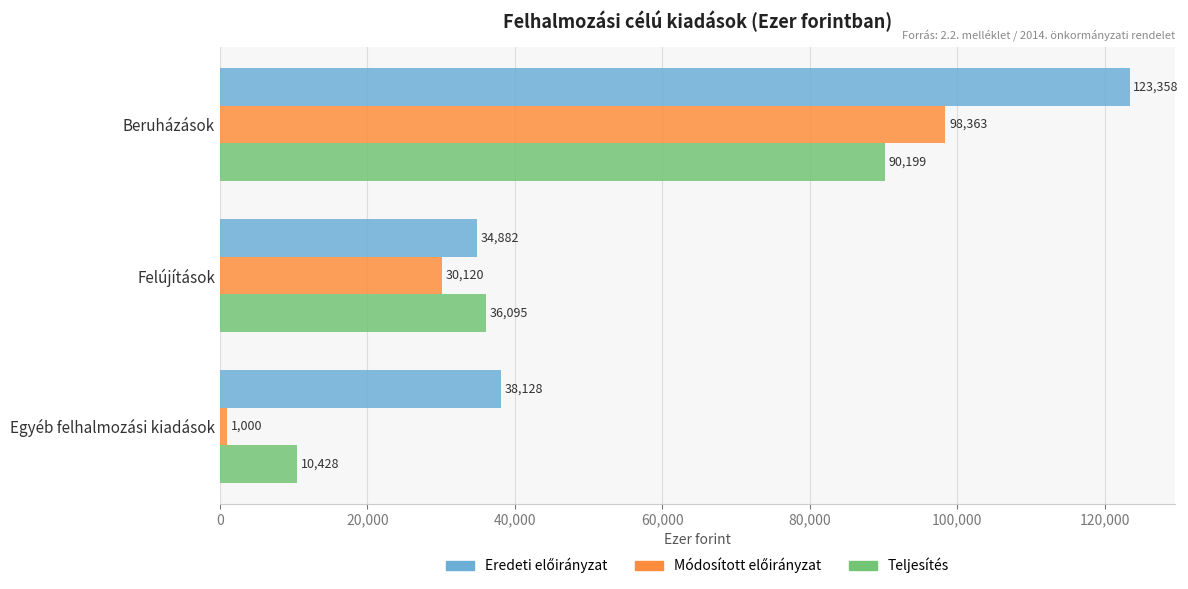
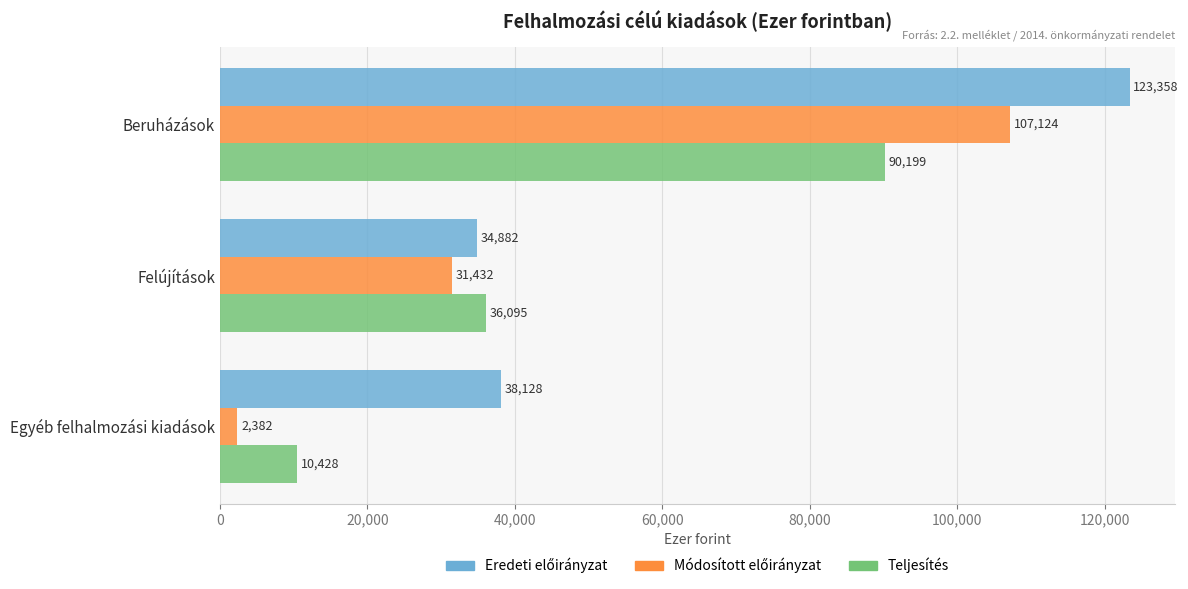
Módosított előirányzat, Beruházások: 98,363 -> 107,124
Módosított előirányzat, Felújítások: 30,120 -> 31,432
Módosított előirányzat, Egyéb felhalmozási kiadások: 1,000 -> 2,382
